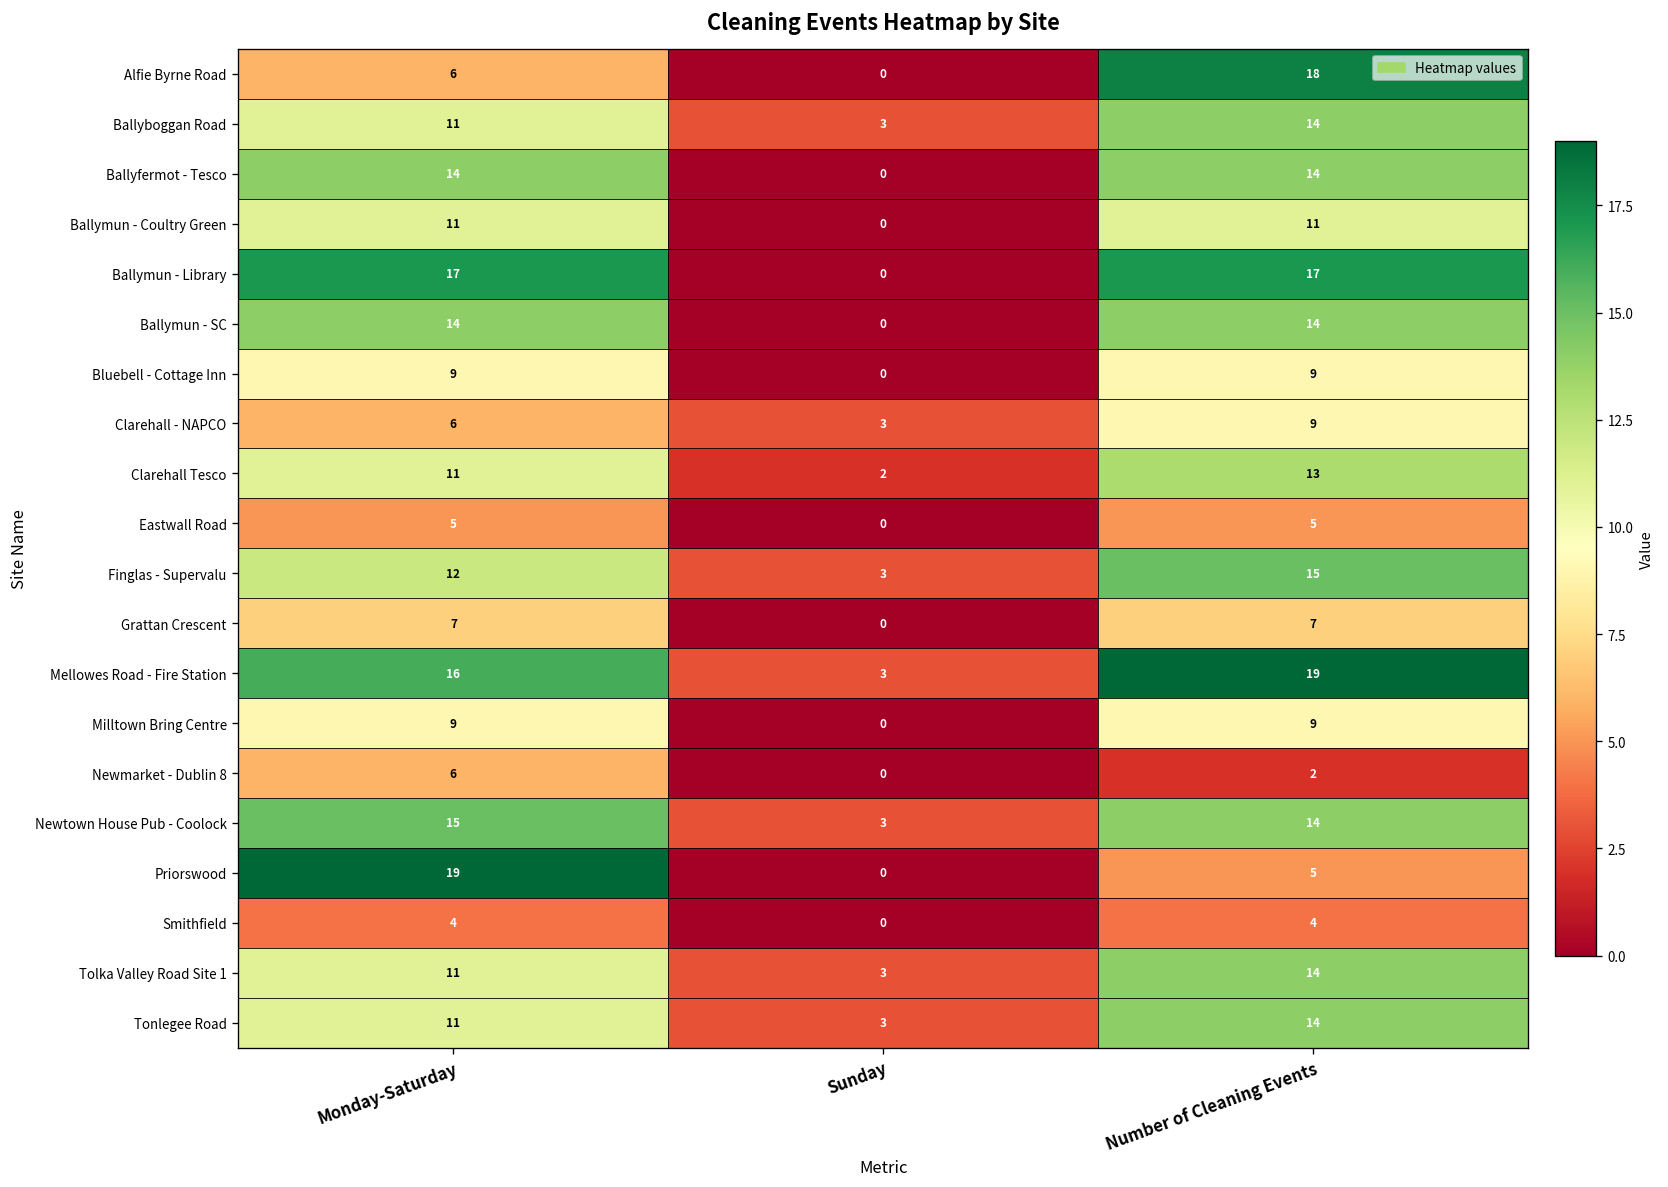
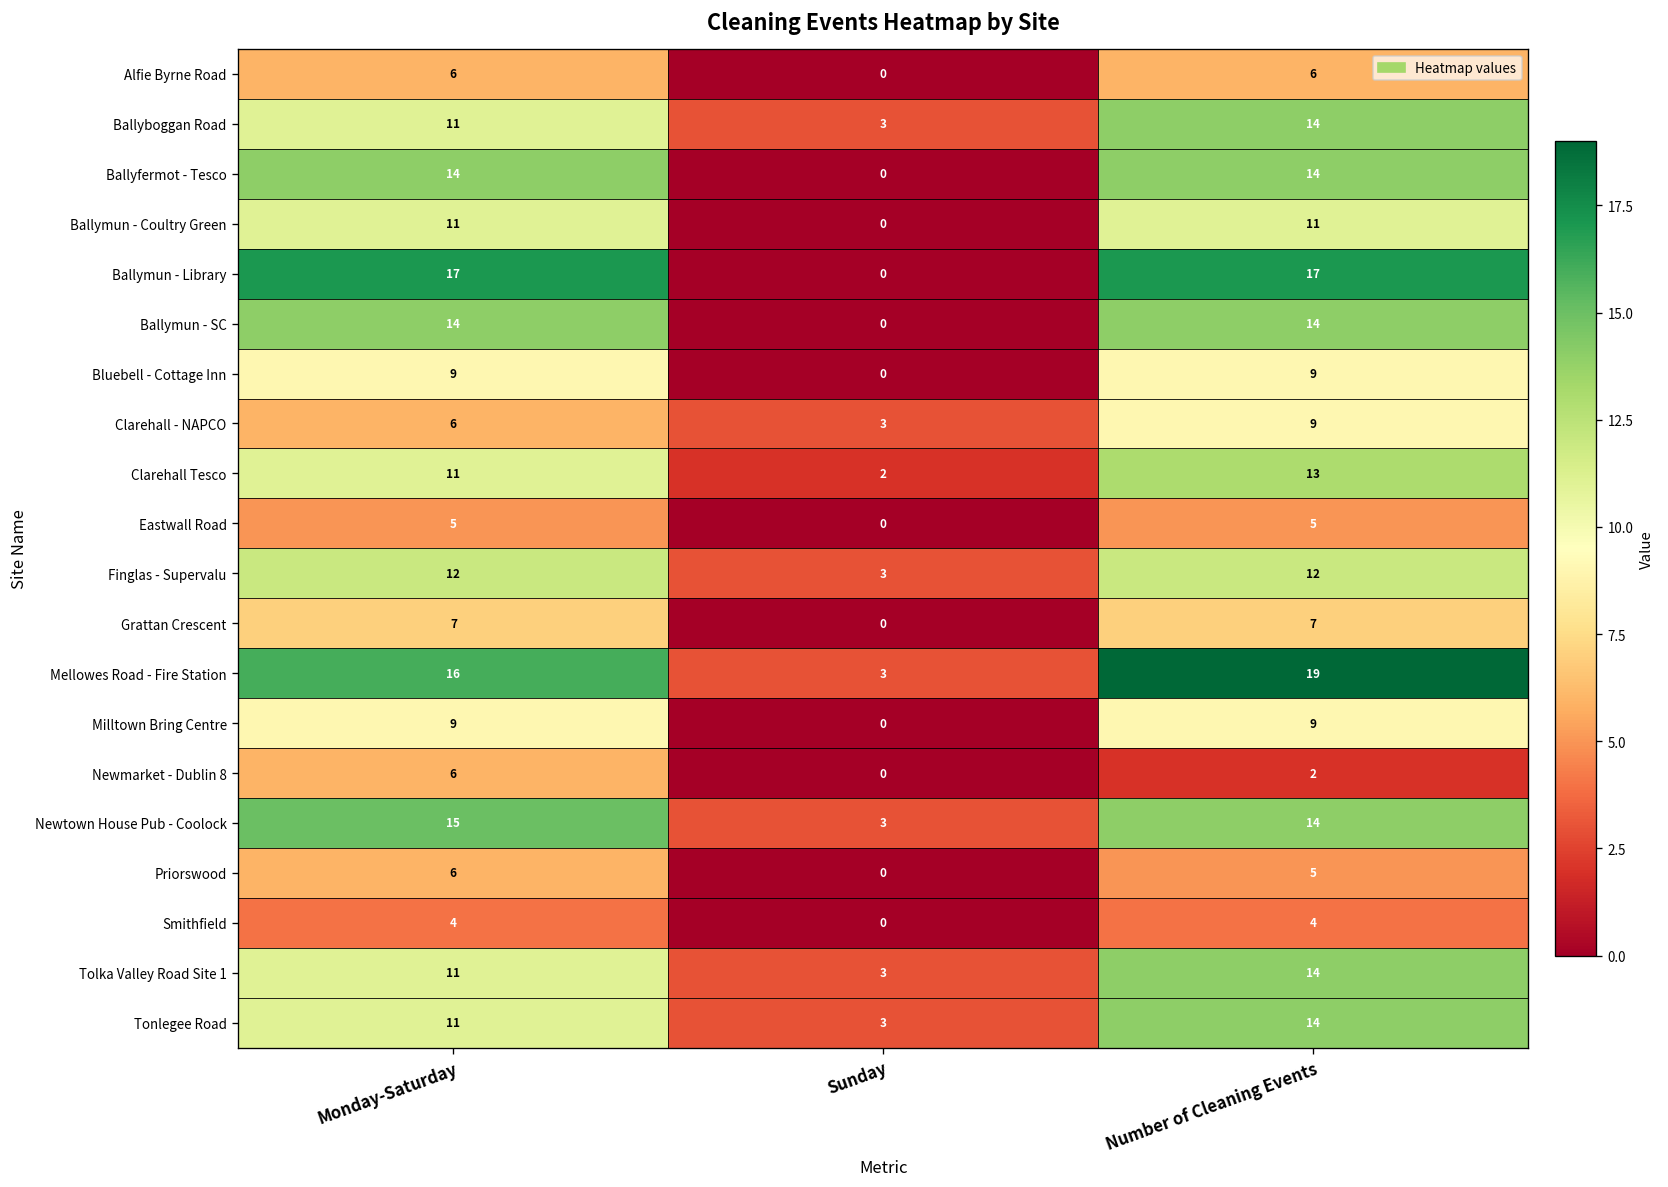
Alfie Byrne Road, Number of Cleaning Events: 18 -> 6
Finglas - Supervalu, Number of Cleaning Events: 15 -> 12
Priorswood, Monday-Saturday: 19 -> 6
